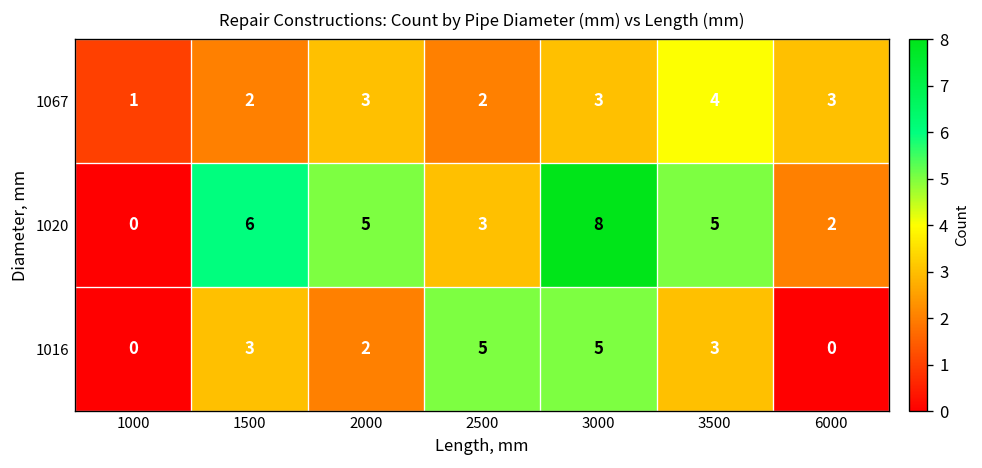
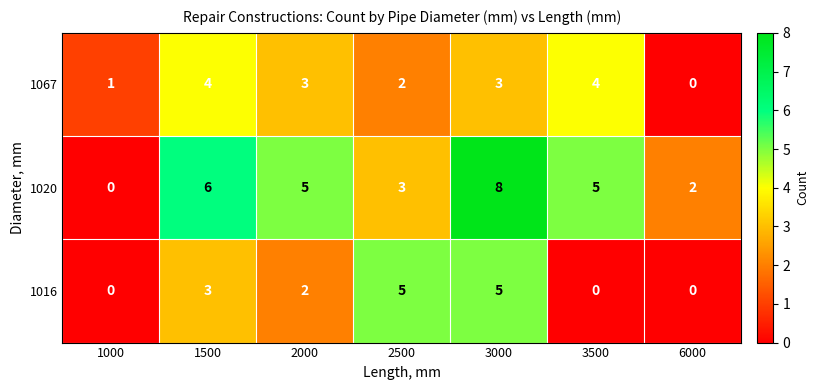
1067, 1500: 2 -> 4
1067, 6000: 3 -> 0
1016, 3500: 3 -> 0
